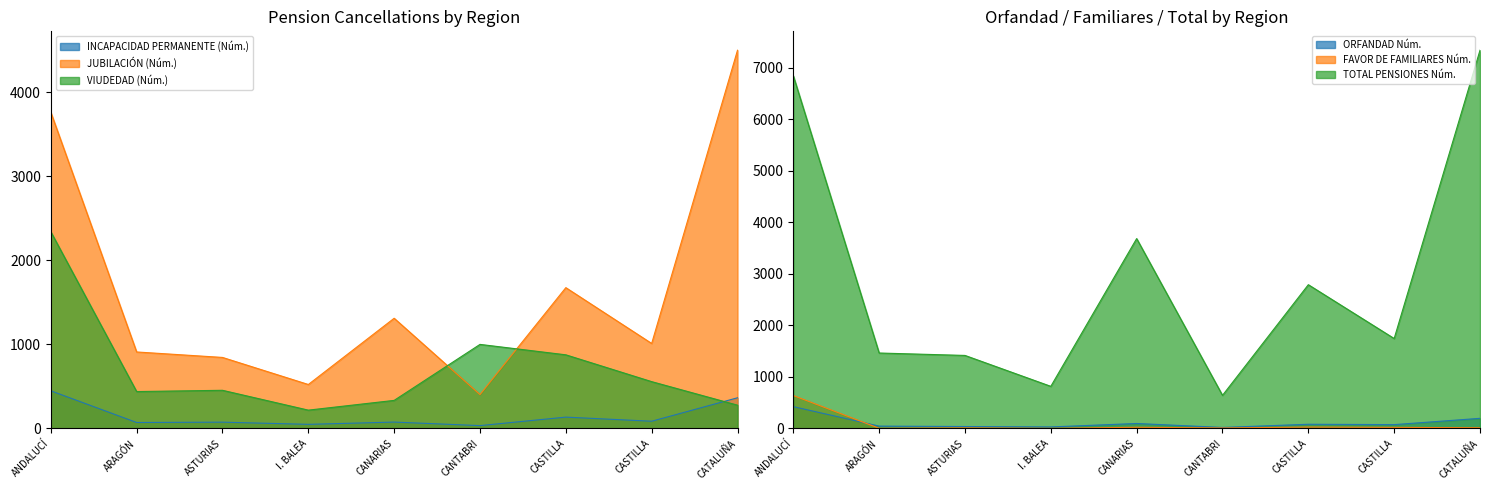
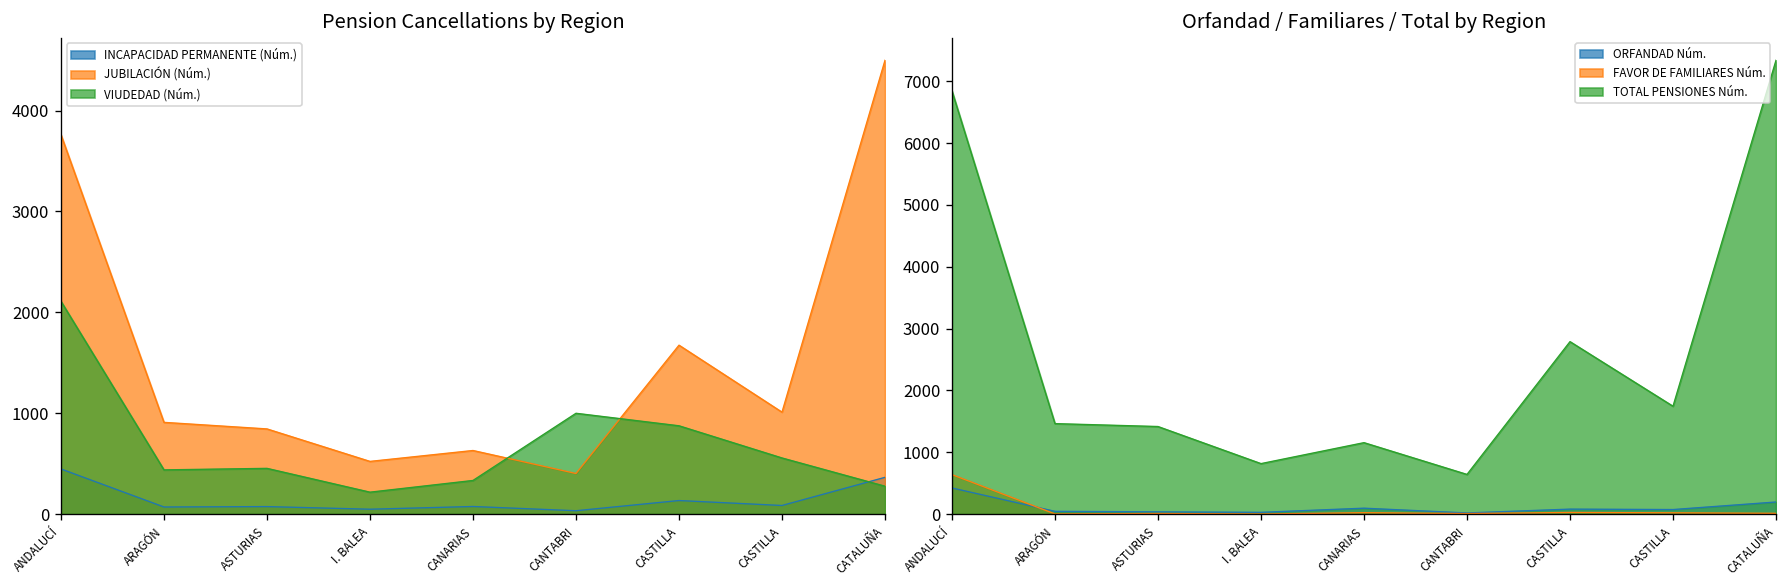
Pension Cancellations by Region, VIUDEDAD (Núm.), ANDALUCÍ: 2300 -> 2100
Pension Cancellations by Region, JUBILACIÓN (Núm.), CANARIAS: 1300 -> 600
Orfandad / Familiares / Total by Region, TOTAL PENSIONES Núm., CANARIAS: 3700 -> 1200
